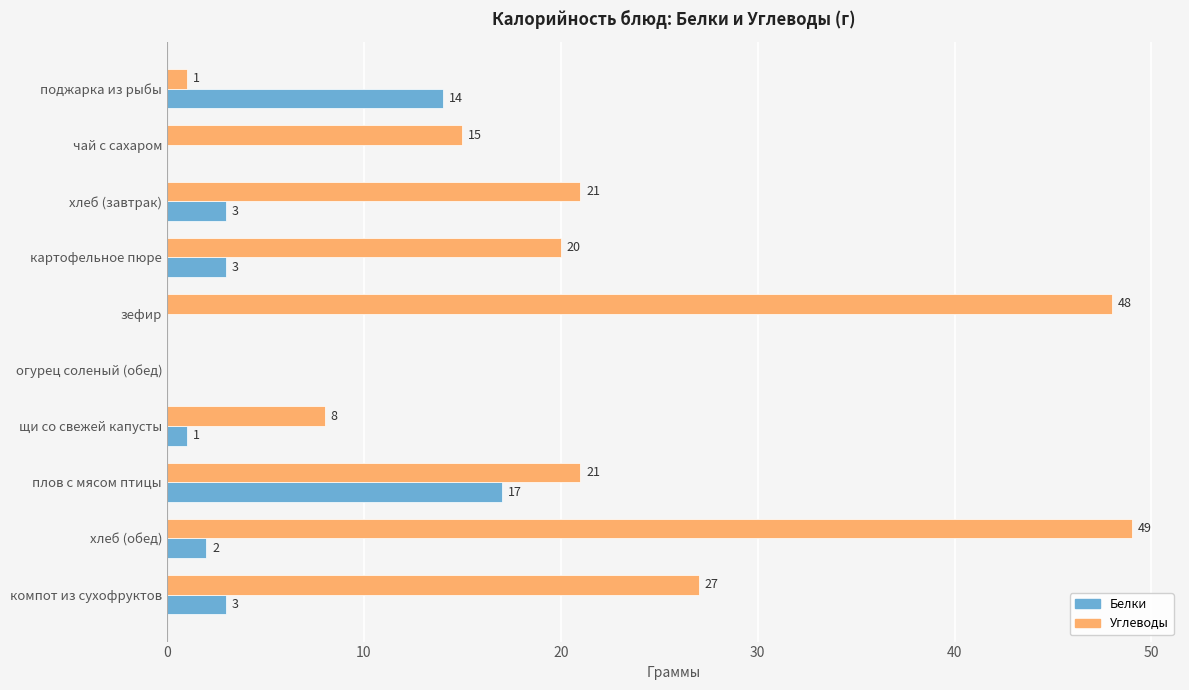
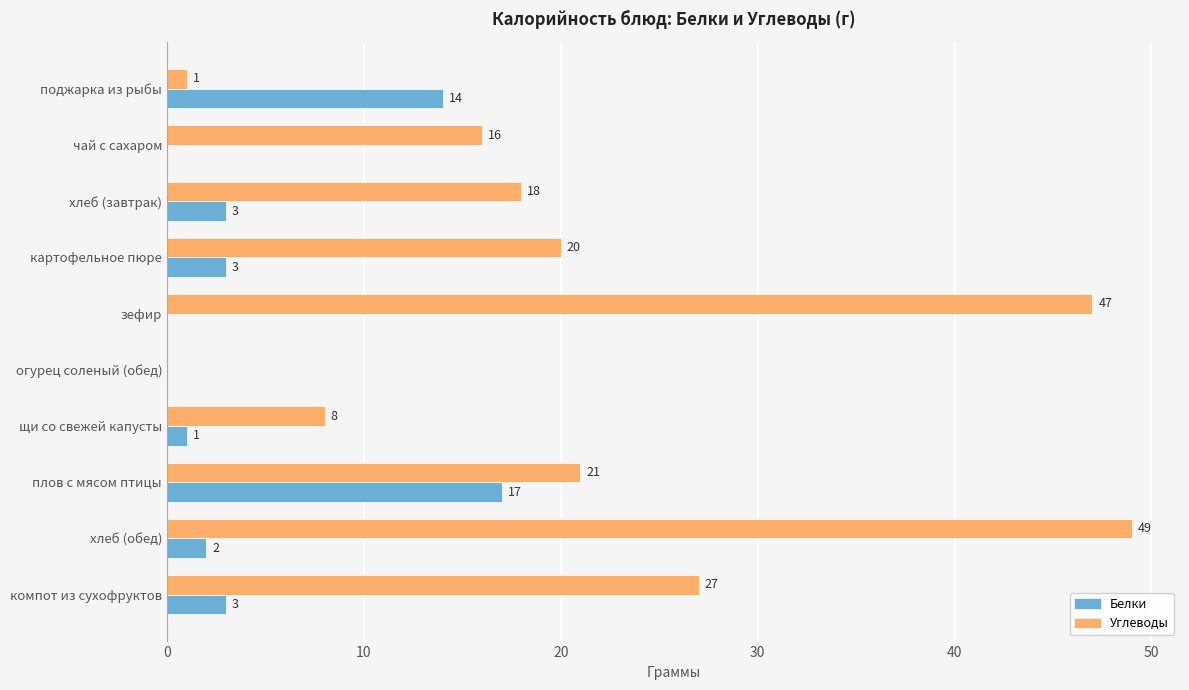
Углеводы, чай с сахаром: 15 -> 16
Углеводы, хлеб (завтрак): 21 -> 18
Углеводы, зефир: 48 -> 47
